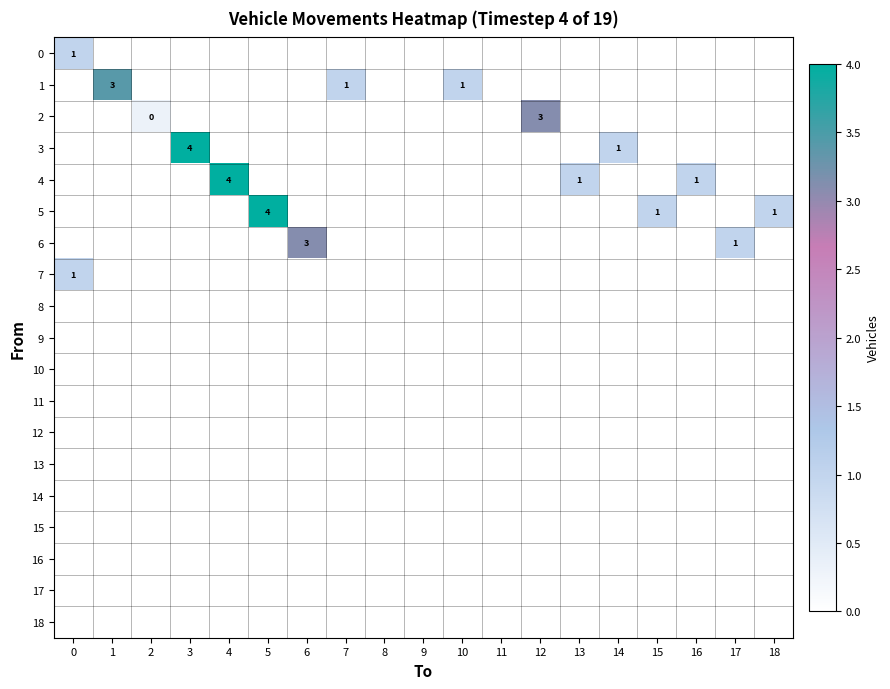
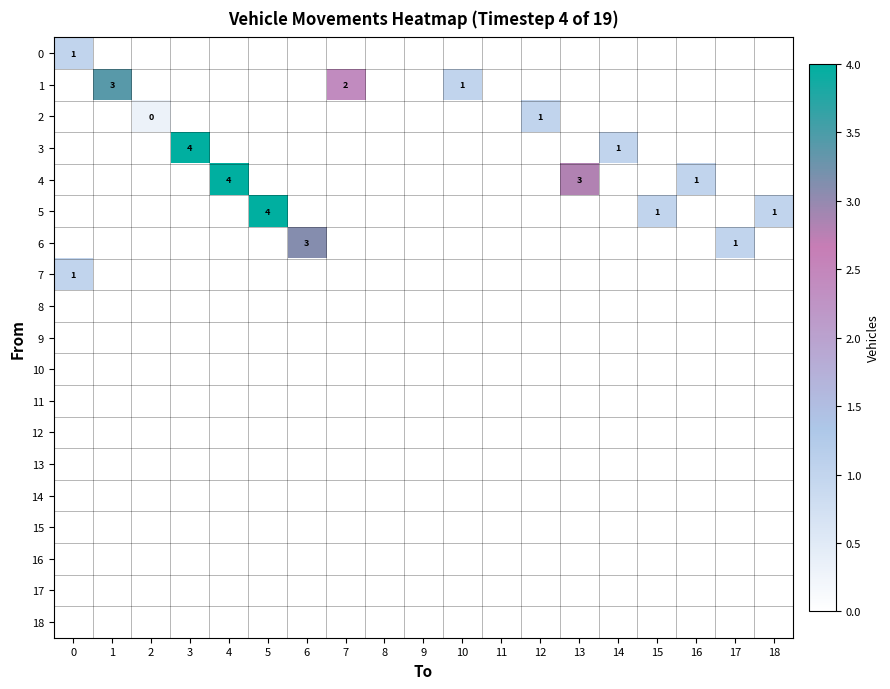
1, 7: 1 -> 2
2, 12: 3 -> 1
4, 13: 1 -> 3
